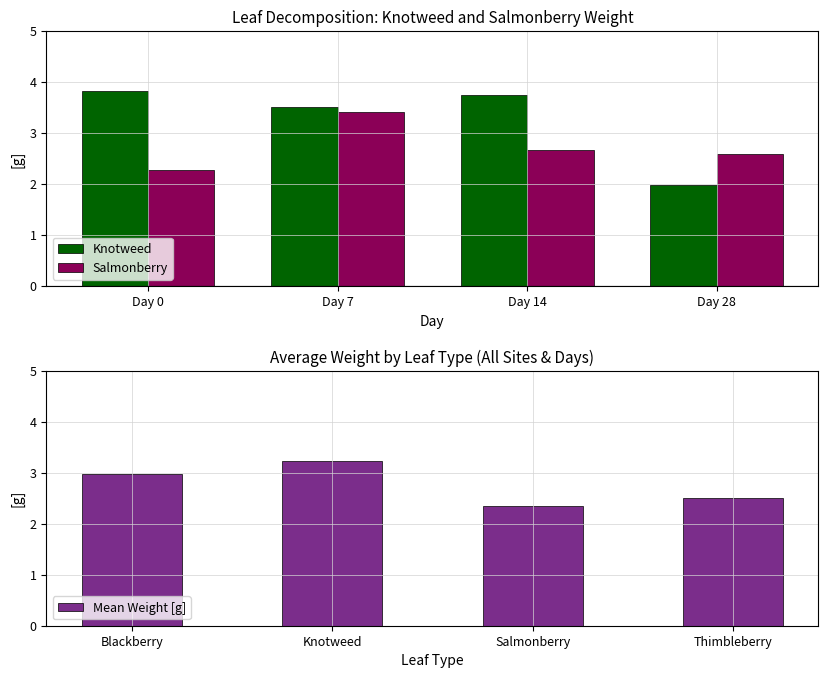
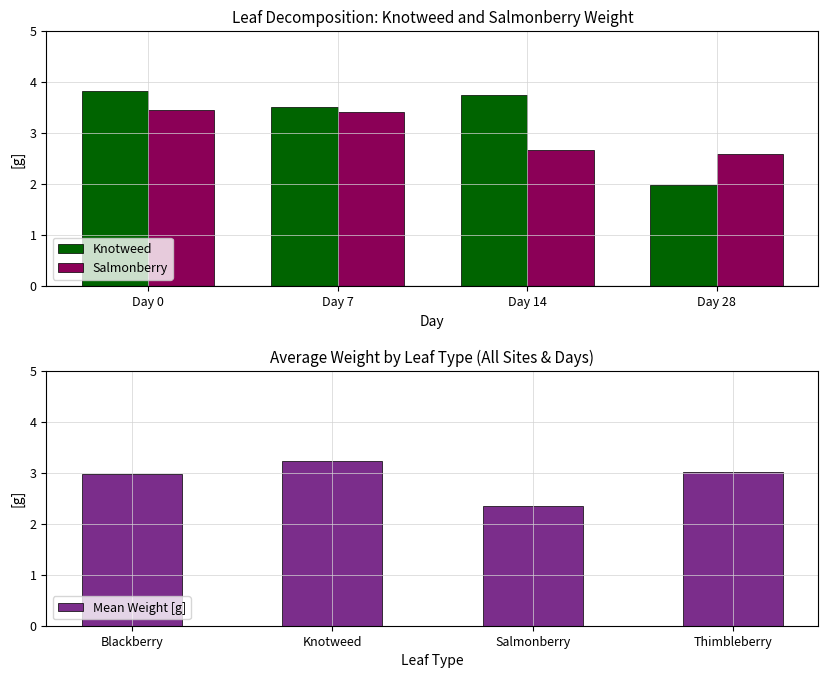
Leaf Decomposition: Knotweed and Salmonberry Weight, Salmonberry, Day 0: 2.3 -> 3.5
Average Weight by Leaf Type (All Sites & Days), Thimbleberry: 2.5 -> 3.0
